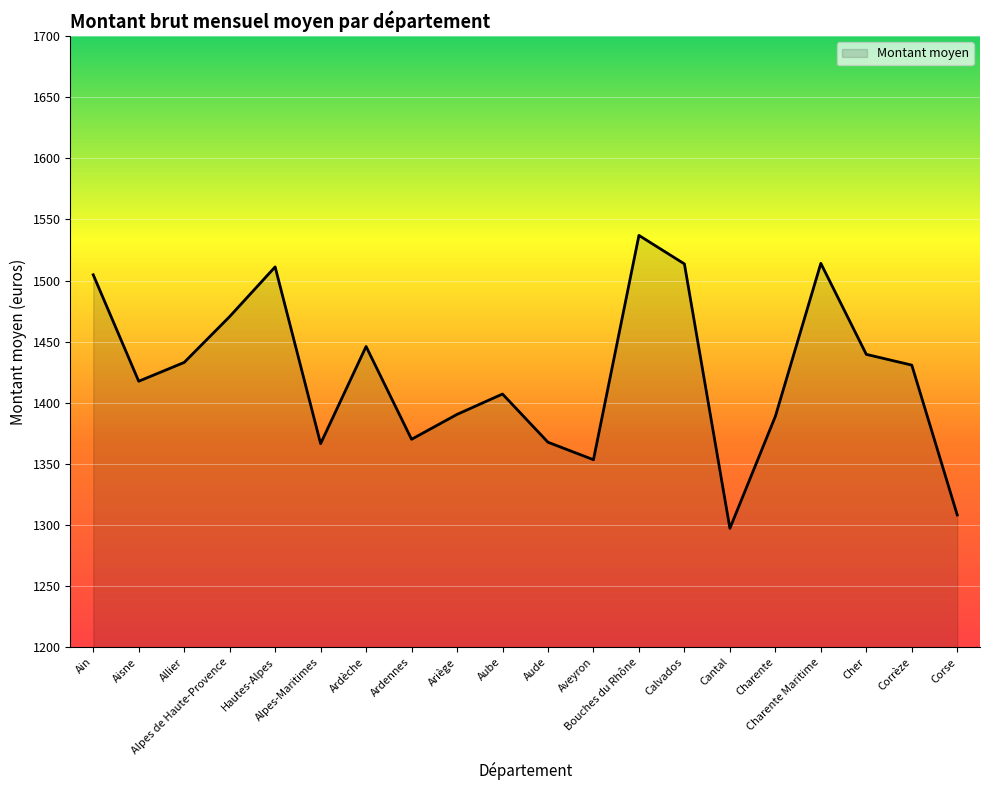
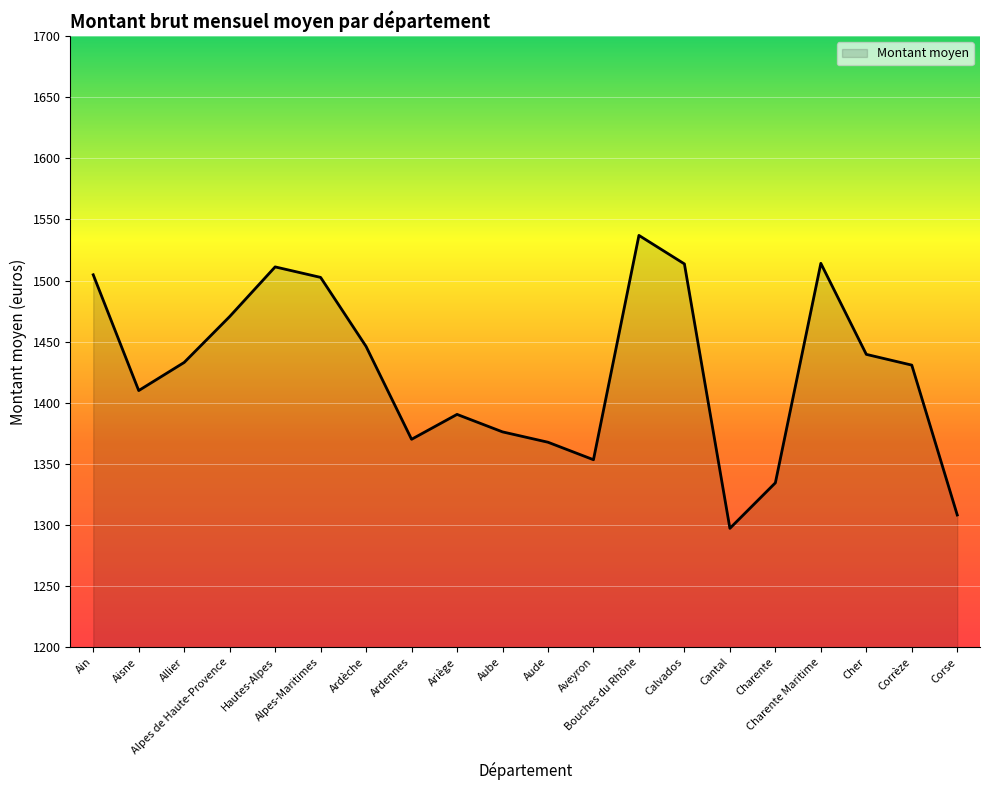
Aisne: 1418 -> 1410
Alpes-Maritimes: 1367 -> 1503
Aube: 1407 -> 1376
Charente: 1389 -> 1335
